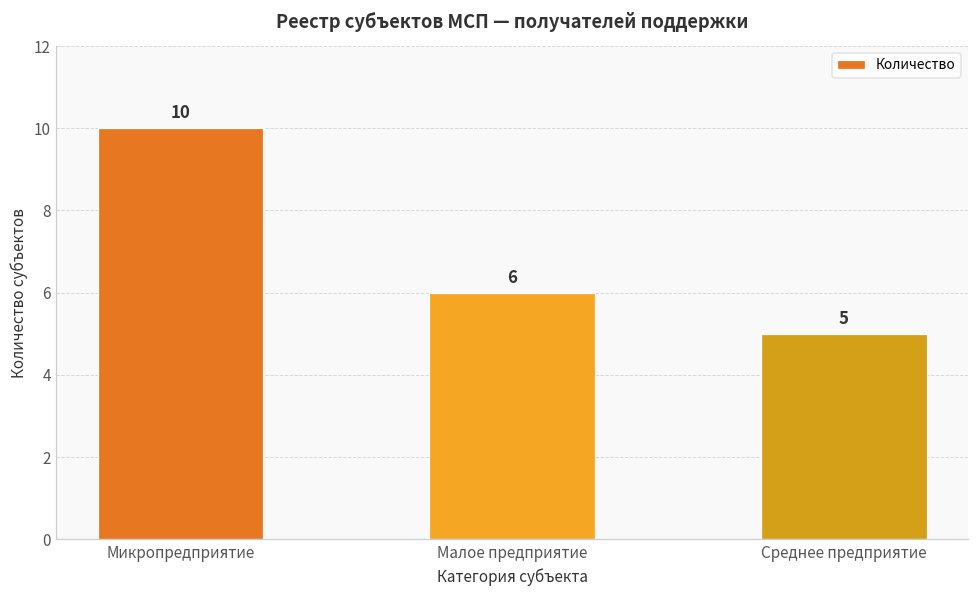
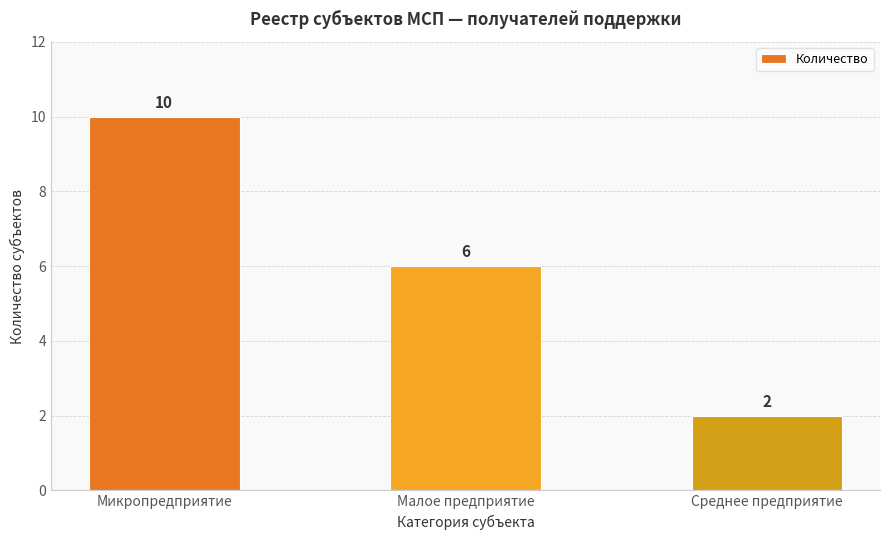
Среднее предприятие: 5 -> 2
